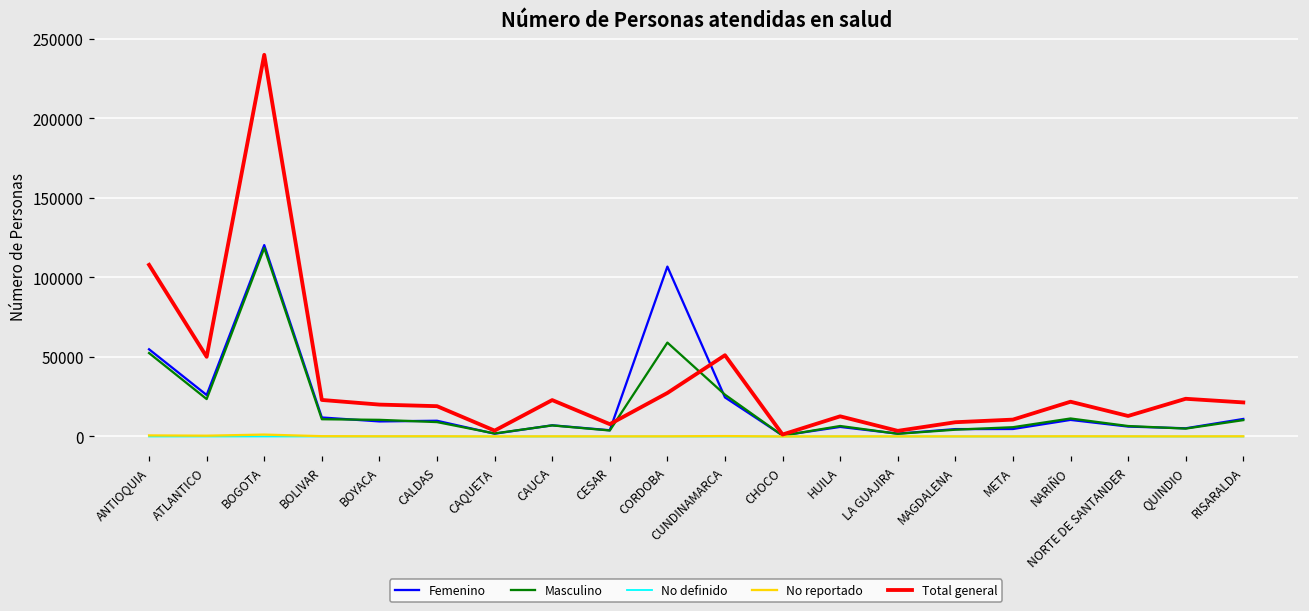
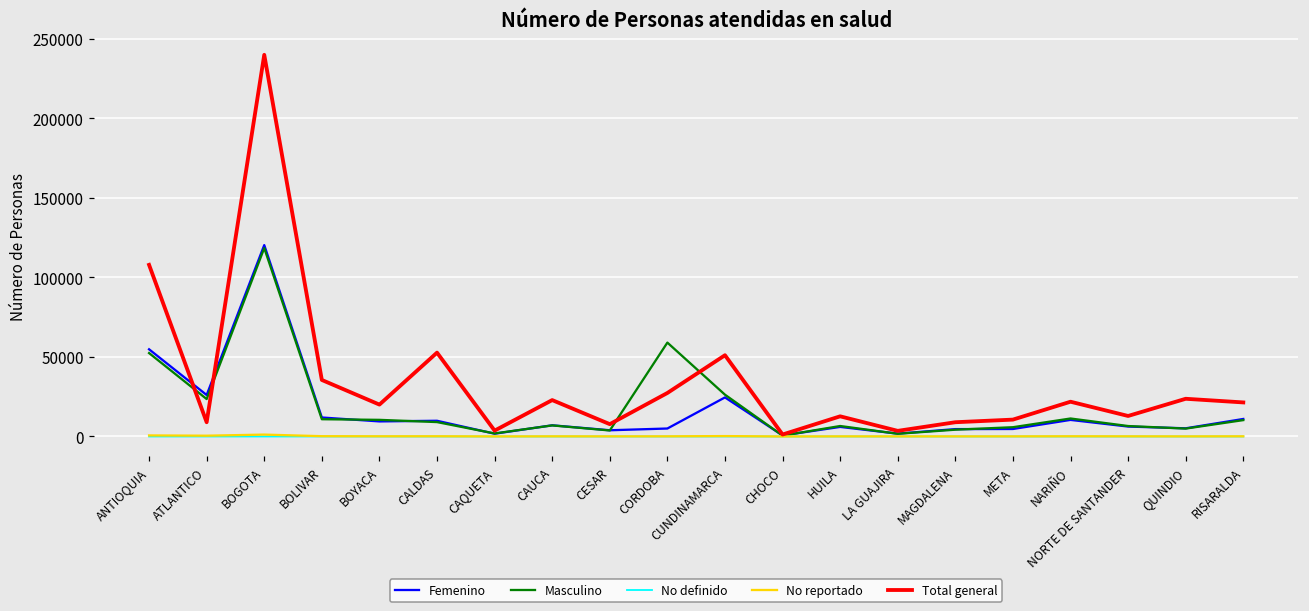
Total general, ATLANTICO: 50000 -> 9000
Total general, BOLIVAR: 23000 -> 36000
Total general, CALDAS: 19000 -> 53000
Femenino, CORDOBA: 107000 -> 5000
